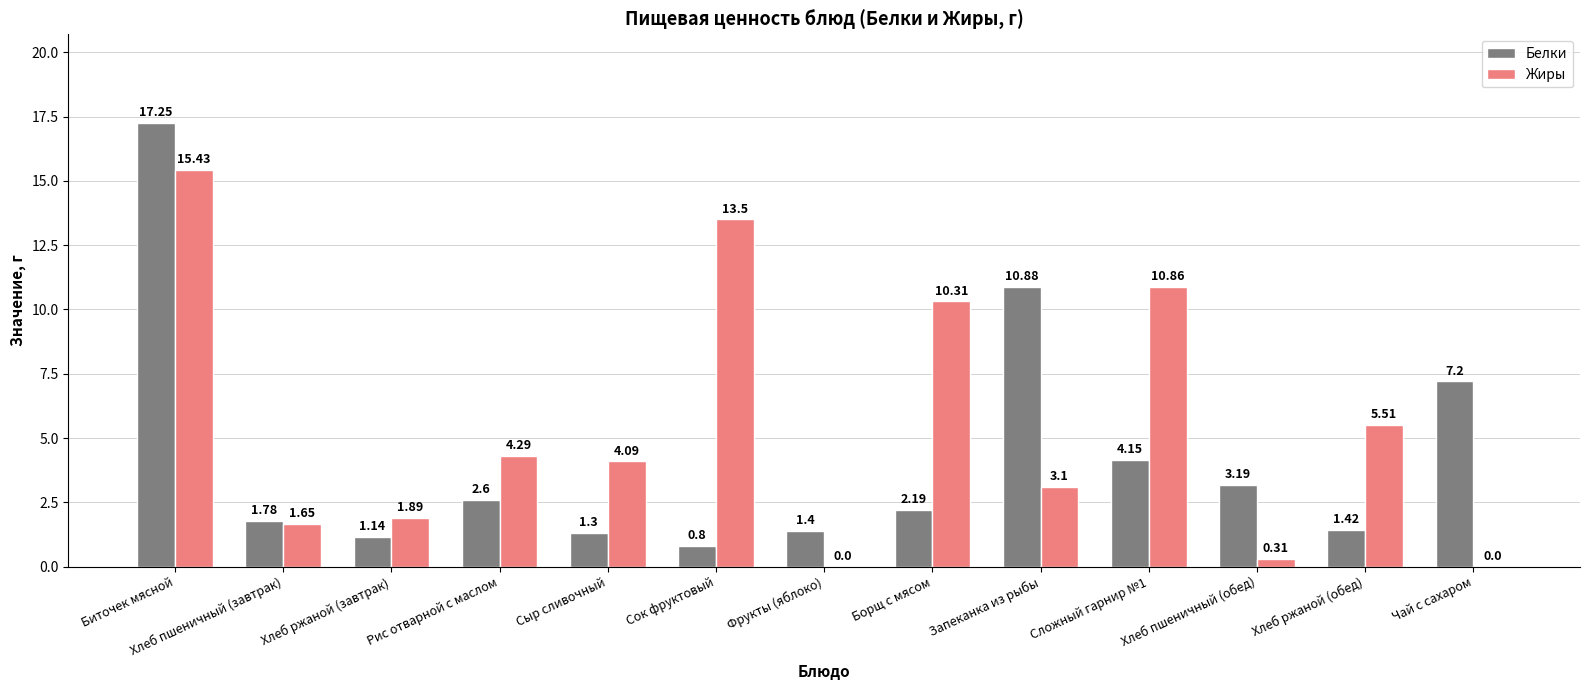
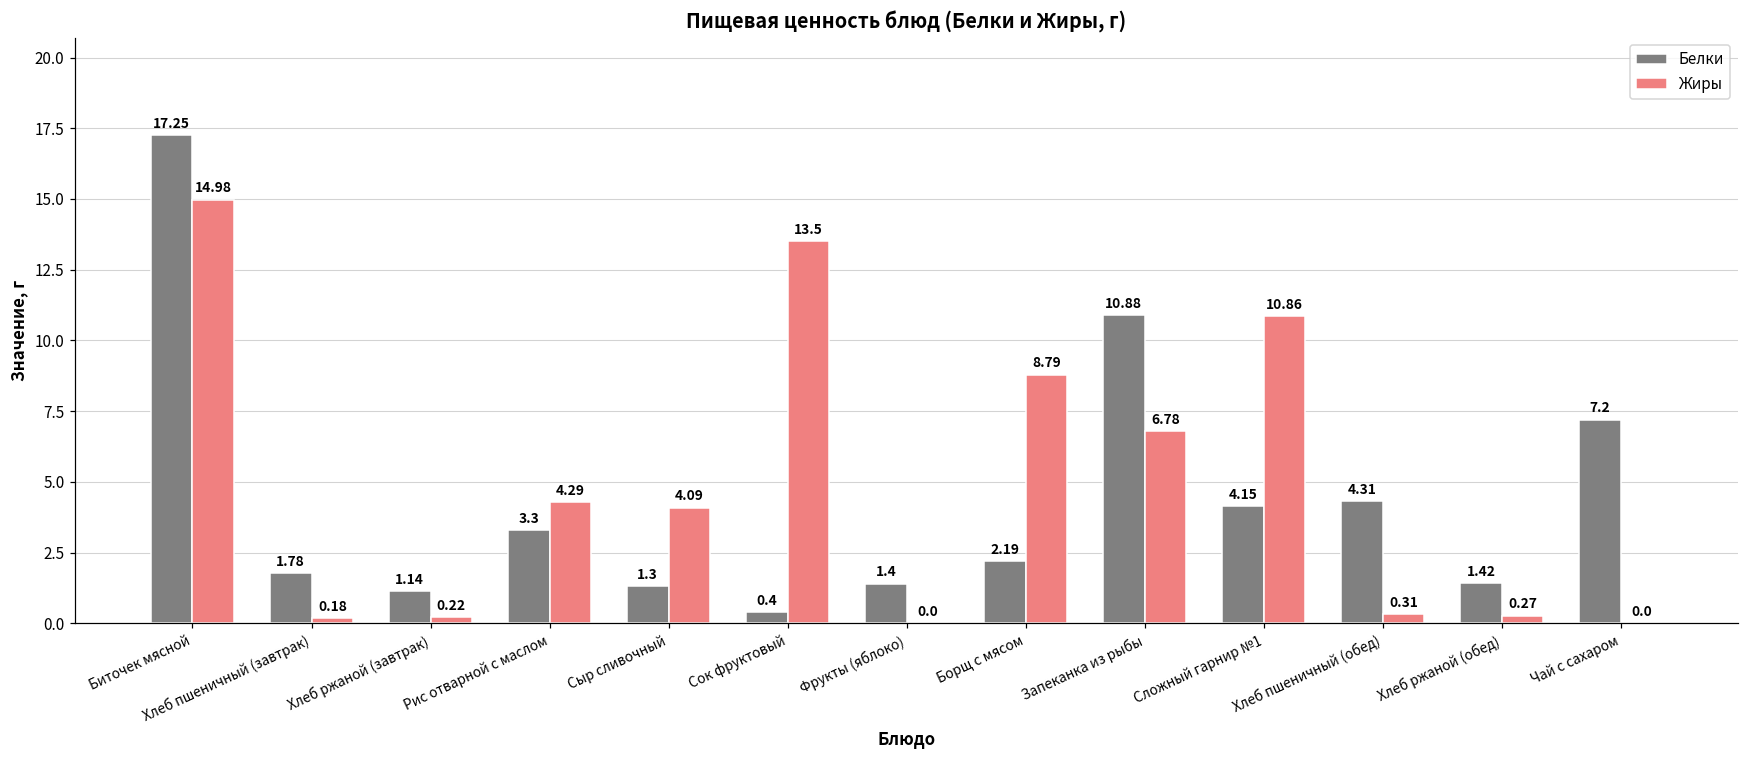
Жиры, Биточек мясной: 15.43 -> 14.98
Жиры, Хлеб пшеничный (завтрак): 1.65 -> 0.18
Жиры, Хлеб ржаной (завтрак): 1.89 -> 0.22
Белки, Рис отварной с маслом: 2.6 -> 3.3
Белки, Сок фруктовый: 0.8 -> 0.4
Жиры, Борщ с мясом: 10.31 -> 8.79
Жиры, Запеканка из рыбы: 3.1 -> 6.78
Белки, Хлеб пшеничный (обед): 3.19 -> 4.31
Жиры, Хлеб ржаной (обед): 5.51 -> 0.27
